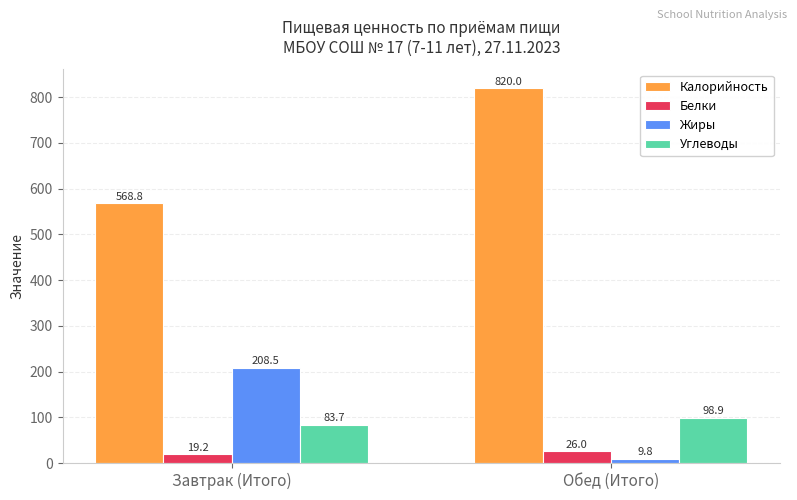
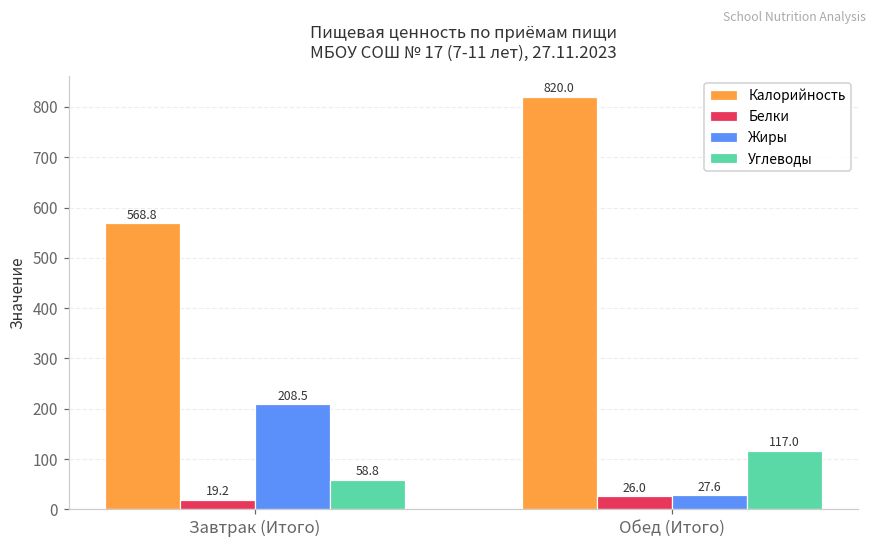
Углеводы, Завтрак (Итого): 83.7 -> 58.8
Жиры, Обед (Итого): 9.8 -> 27.6
Углеводы, Обед (Итого): 98.9 -> 117.0
